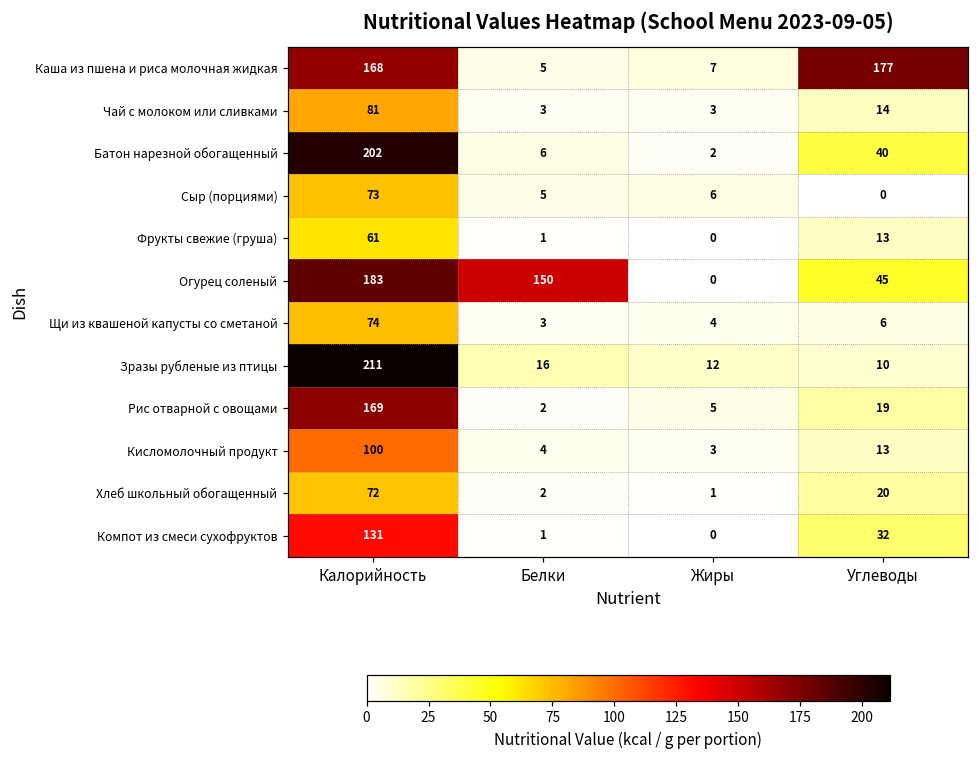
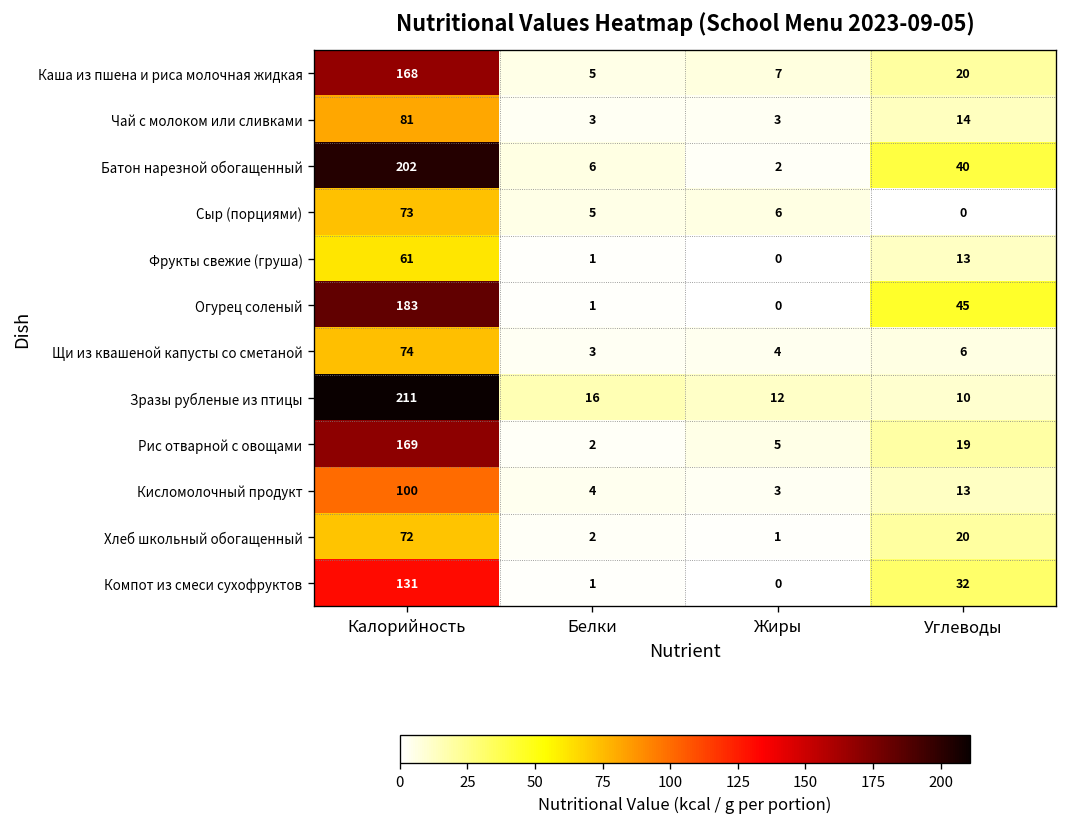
Каша из пшена и риса молочная жидкая, Углеводы: 177 -> 20
Огурец соленый, Белки: 150 -> 1
